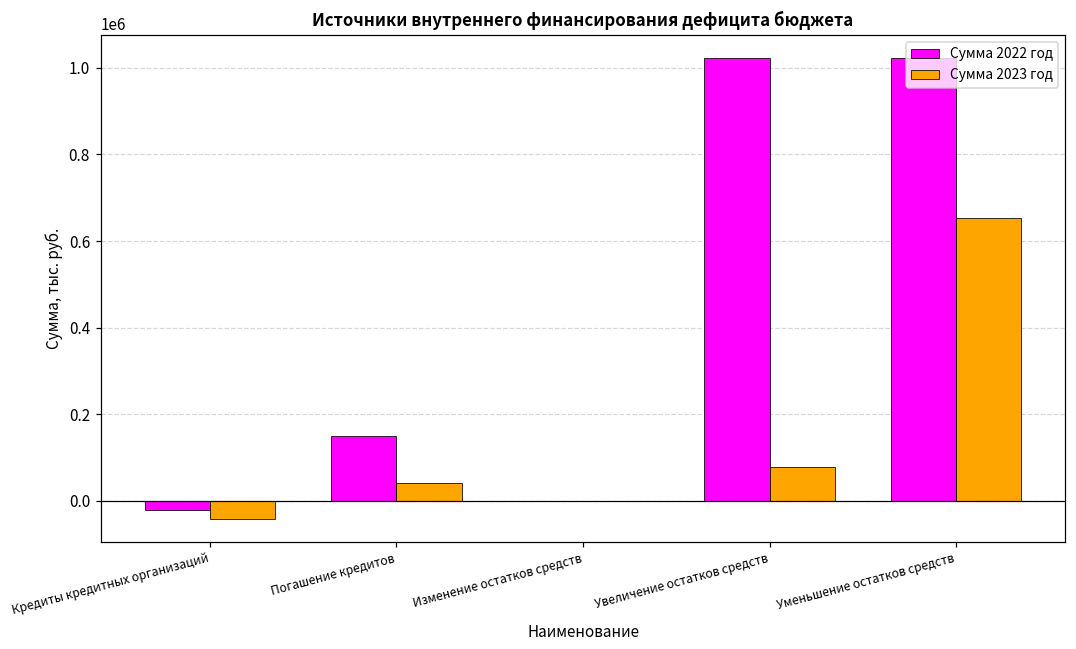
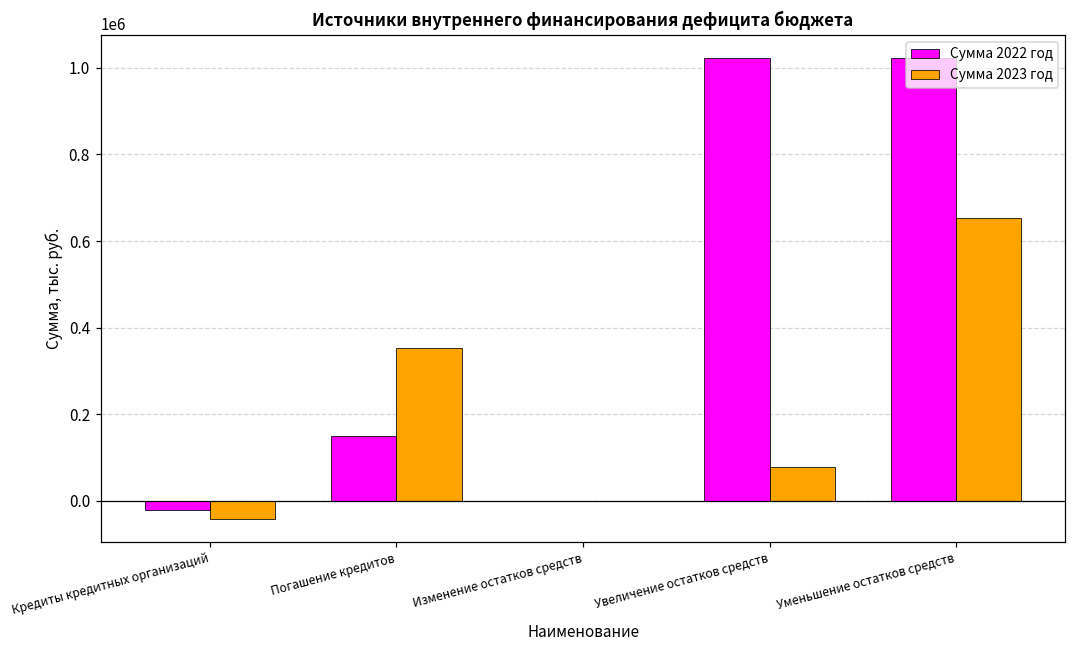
Сумма 2023 год, Погашение кредитов: 40000 -> 350000
